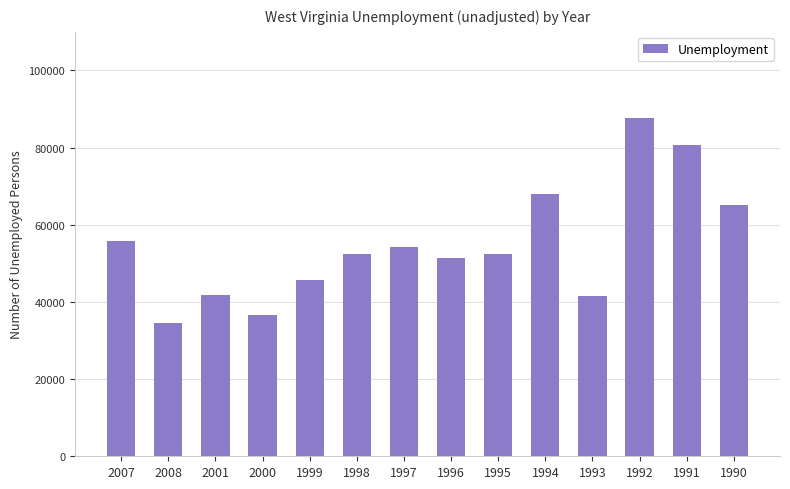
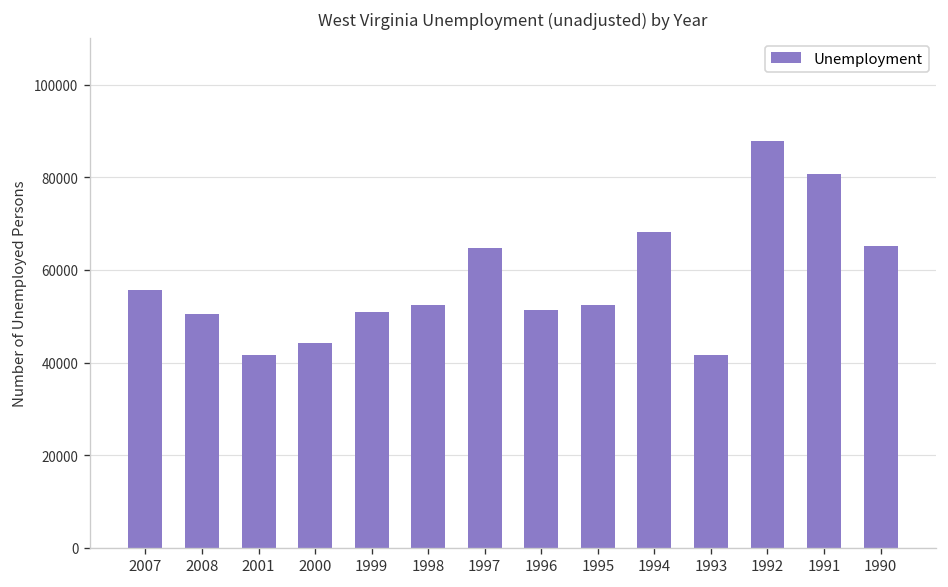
2008: 34000 -> 51000
2000: 37000 -> 44000
1999: 46000 -> 51000
1997: 54000 -> 65000
